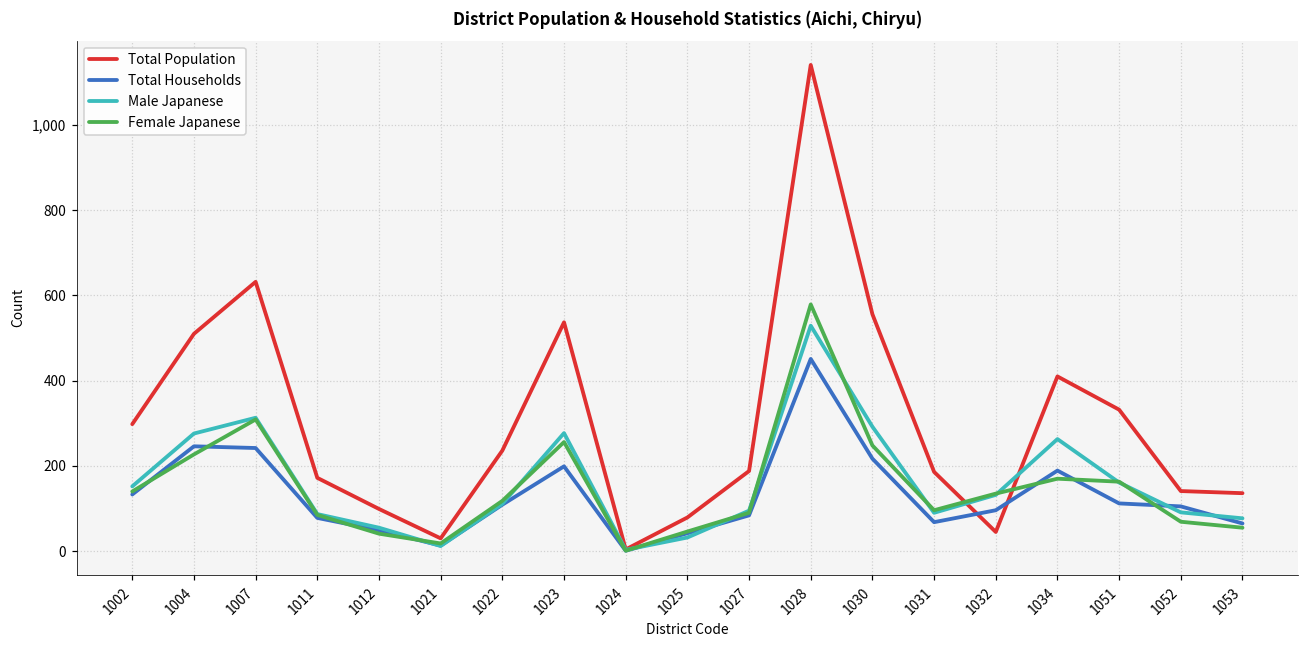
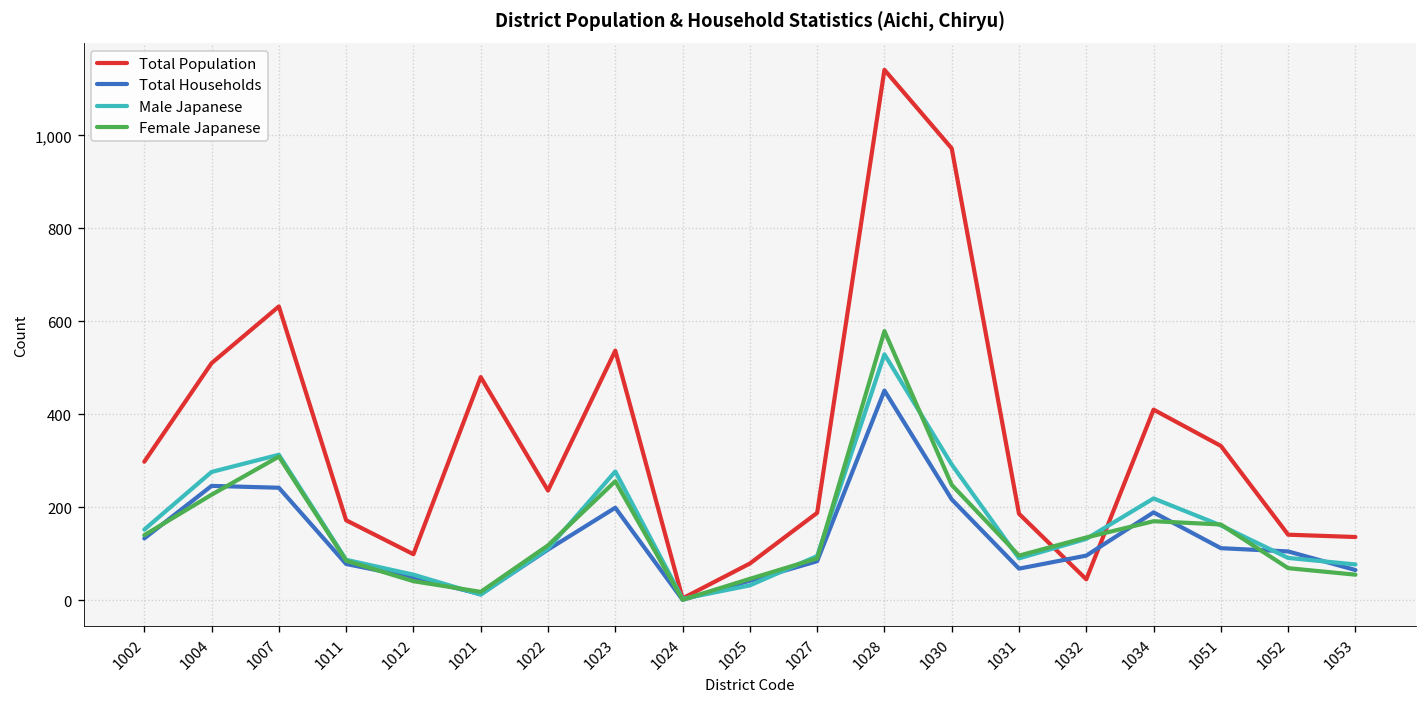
Total Population, 1021: 30 -> 480
Total Population, 1030: 560 -> 970
Male Japanese, 1034: 260 -> 220
